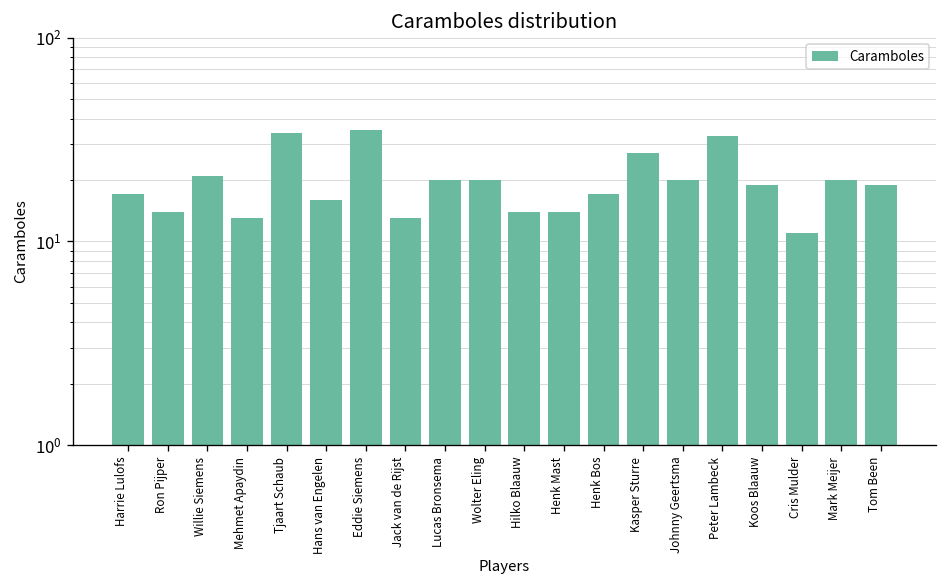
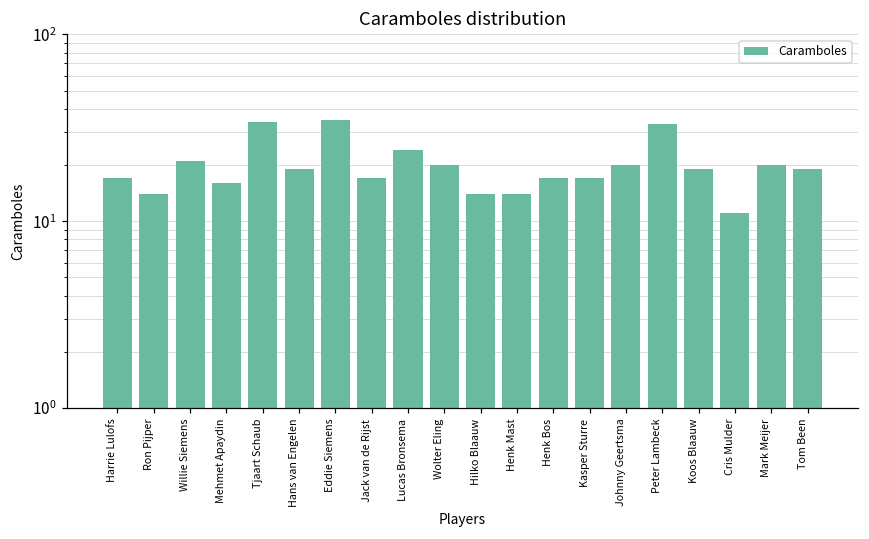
Mehmet Apaydin: 13 -> 16
Hans van Engelen: 16 -> 19
Jack van de Rijst: 13 -> 17
Lucas Bronsema: 20 -> 24
Kasper Sturre: 27 -> 17
